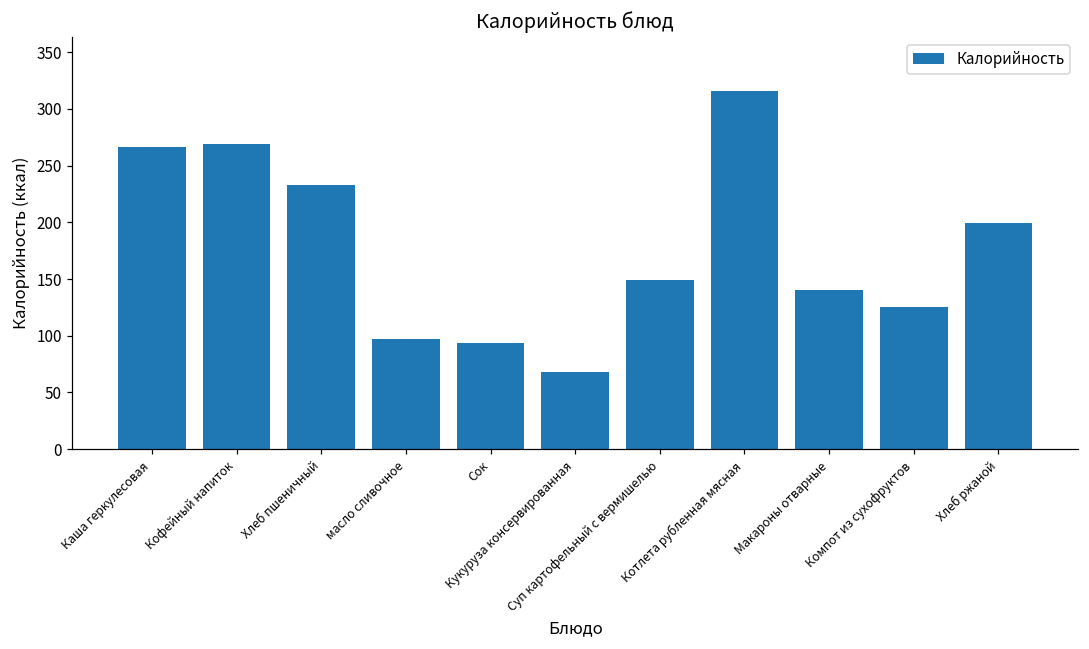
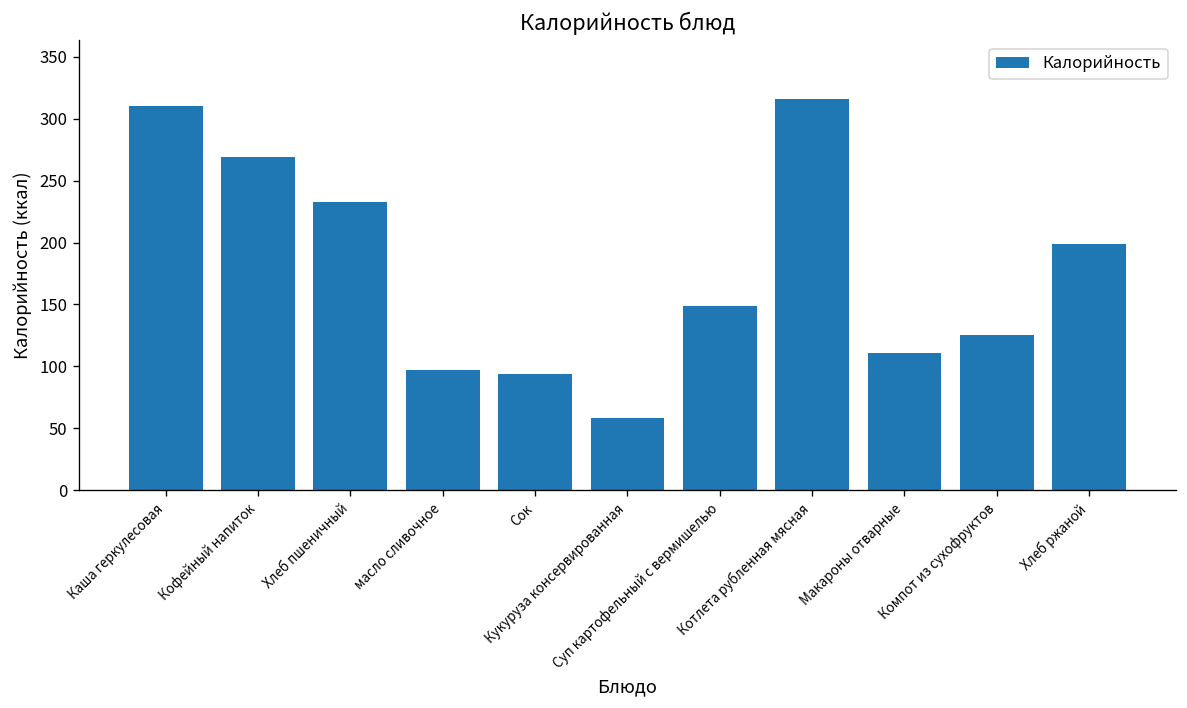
Каша геркулесовая: 266 -> 310
Кукуруза консервированная: 68 -> 58
Макароны отварные: 140 -> 111
